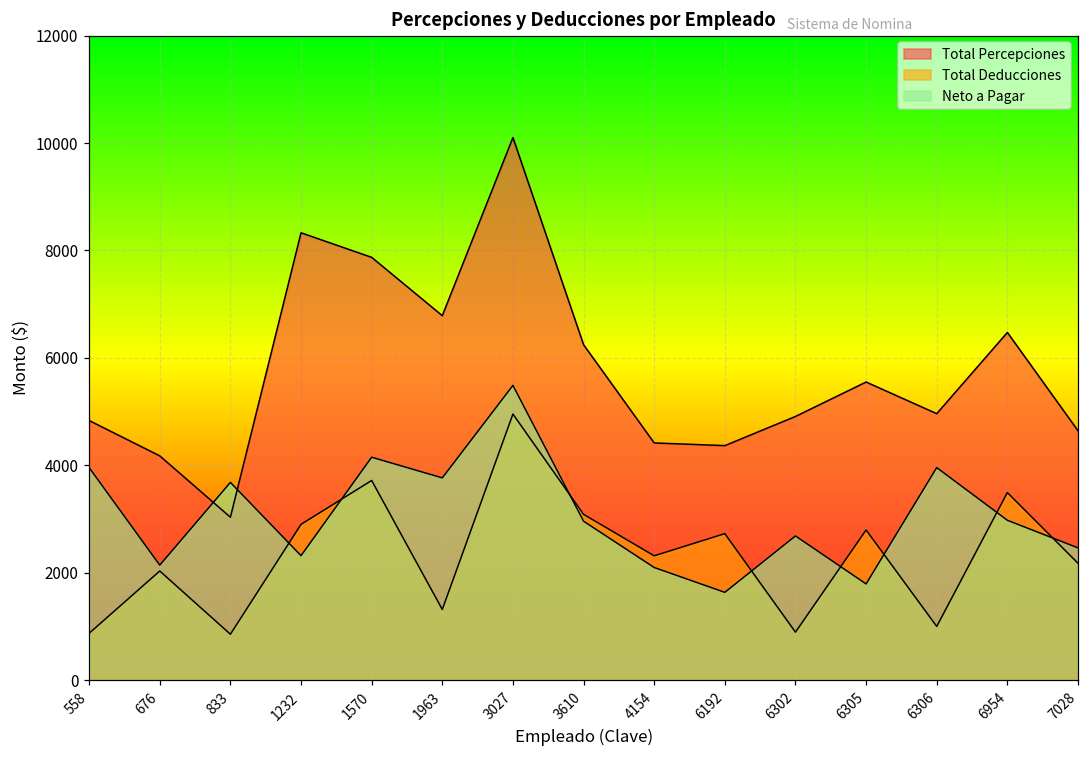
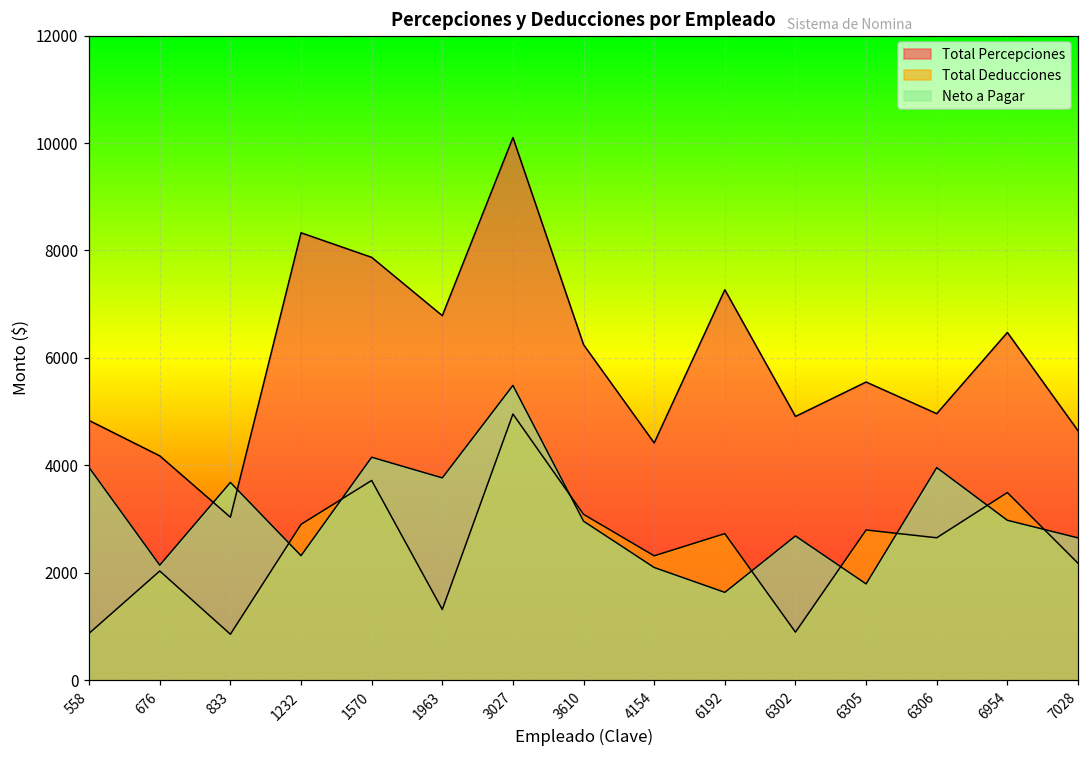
Total Percepciones, 6192: 4400 -> 7300
Total Deducciones, 6306: 1000 -> 2700
Neto a Pagar, 7028: 2500 -> 2700
